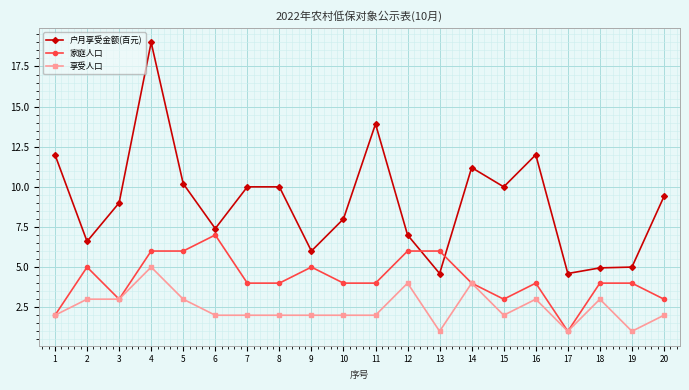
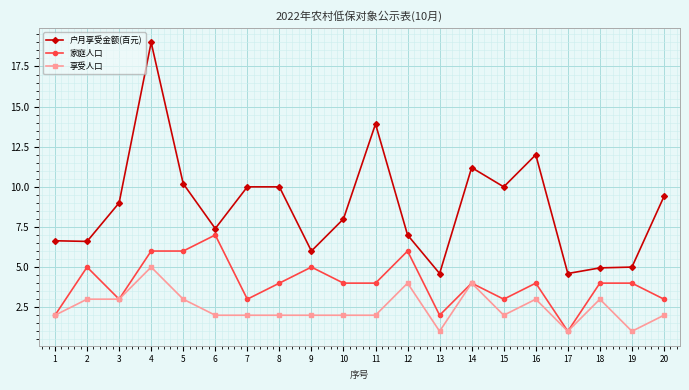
户月享受金额(百元), 1: 12.0 -> 6.6
家庭人口, 7: 4 -> 3
家庭人口, 13: 6 -> 2
